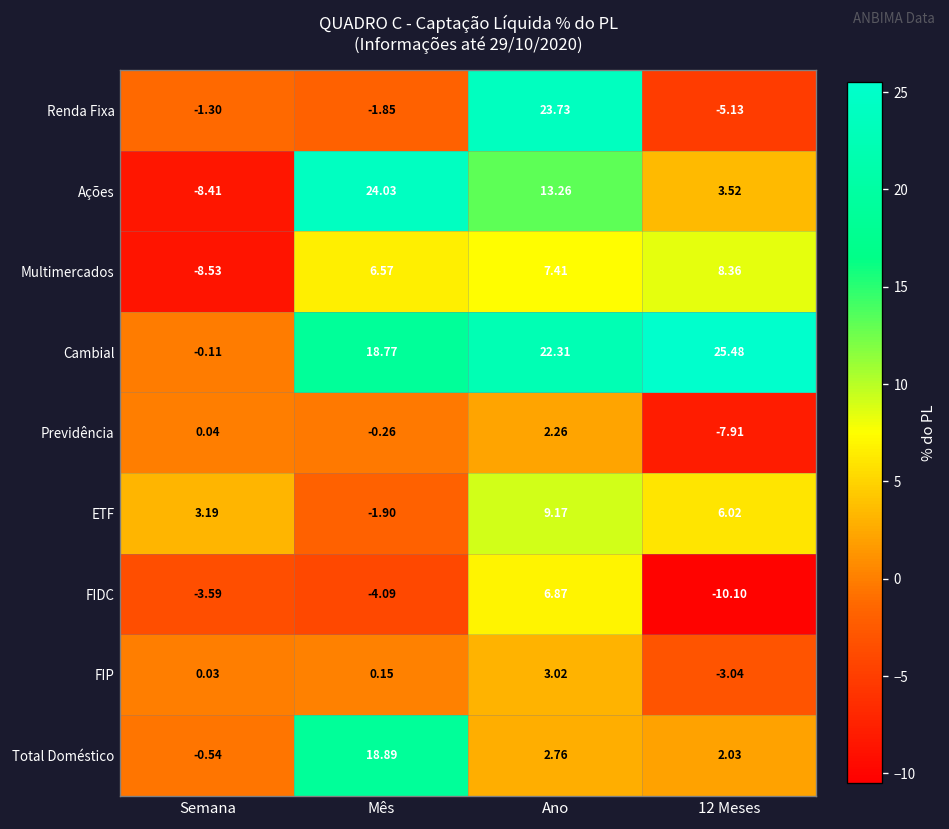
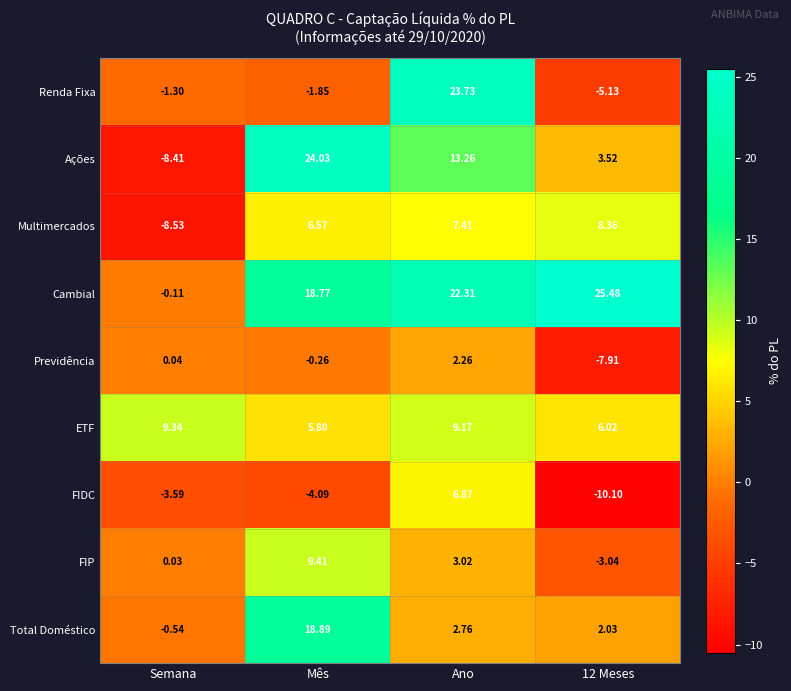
ETF, Semana: 3.19 -> 9.34
ETF, Mês: -1.90 -> 5.80
FIP, Mês: 0.15 -> 9.41
